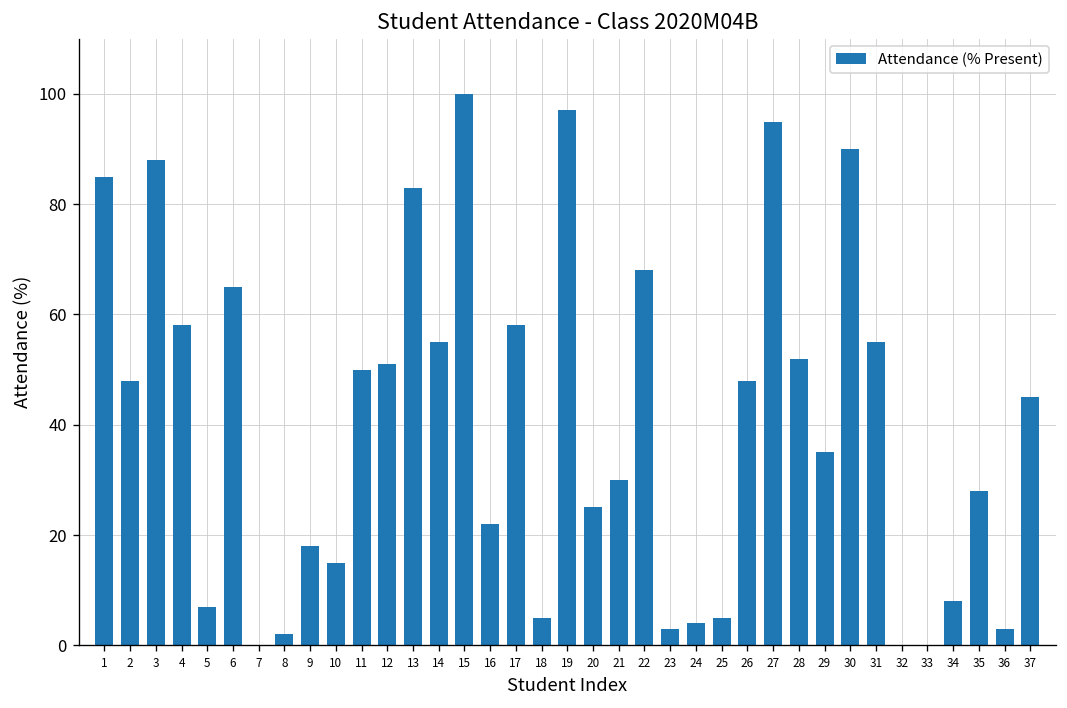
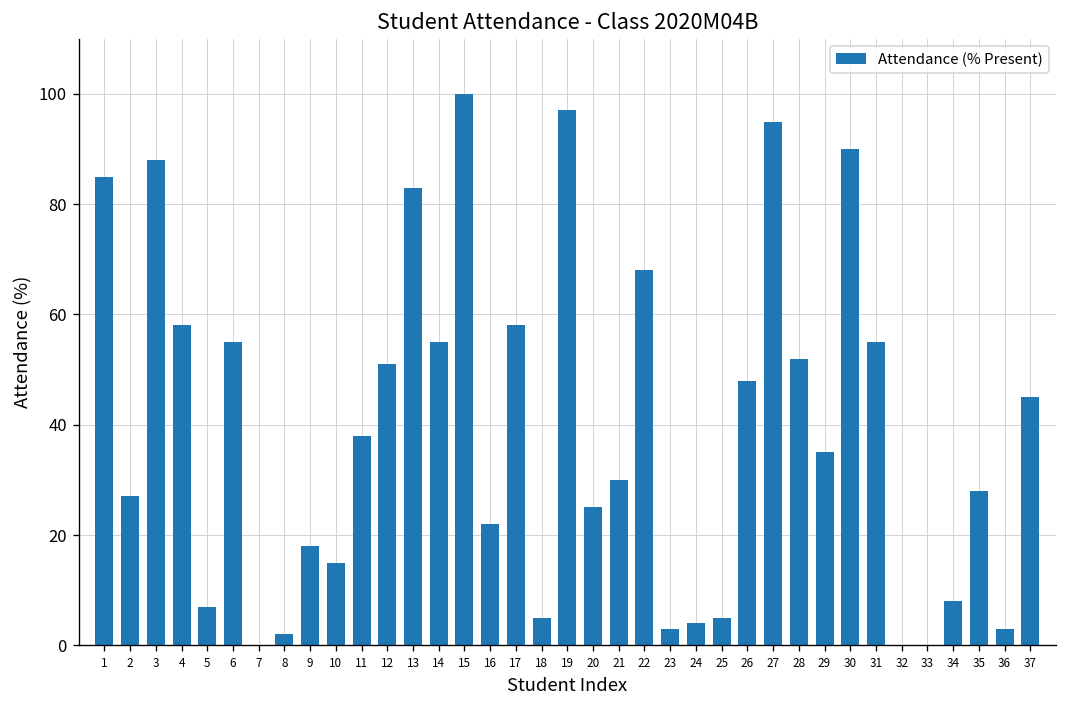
2: 48 -> 27
6: 65 -> 55
11: 50 -> 38
